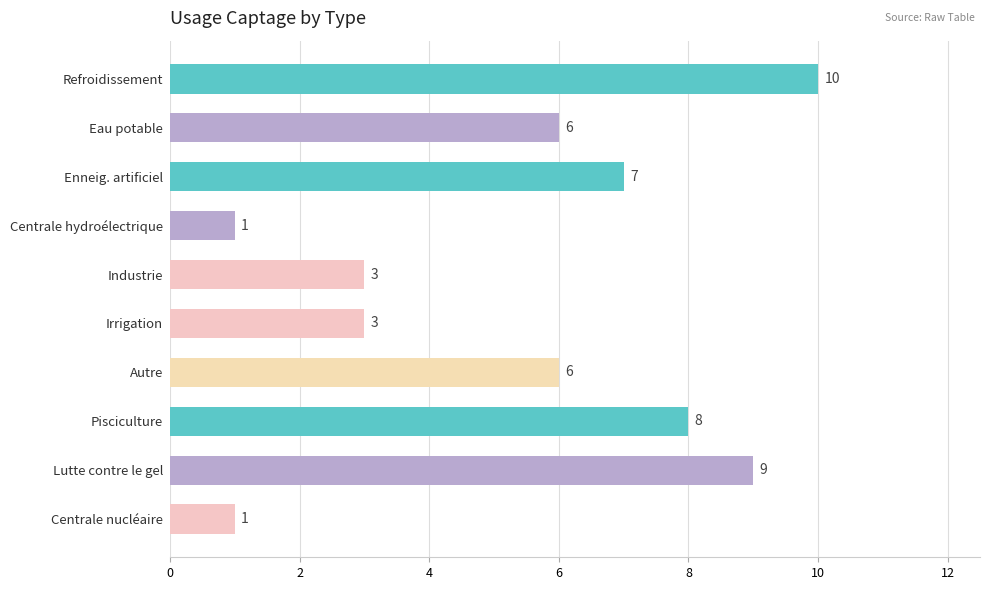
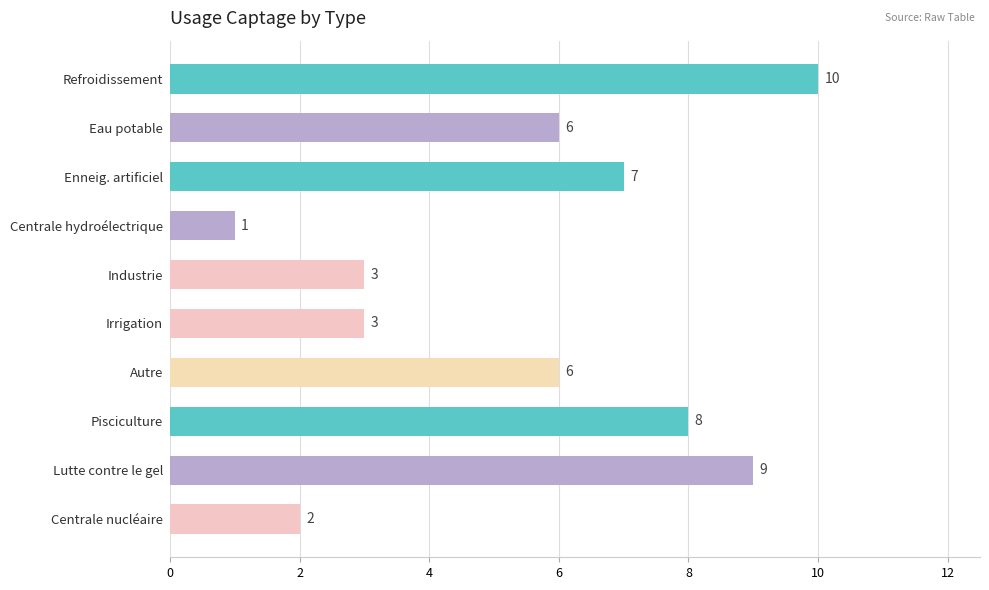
Centrale nucléaire: 1 -> 2
